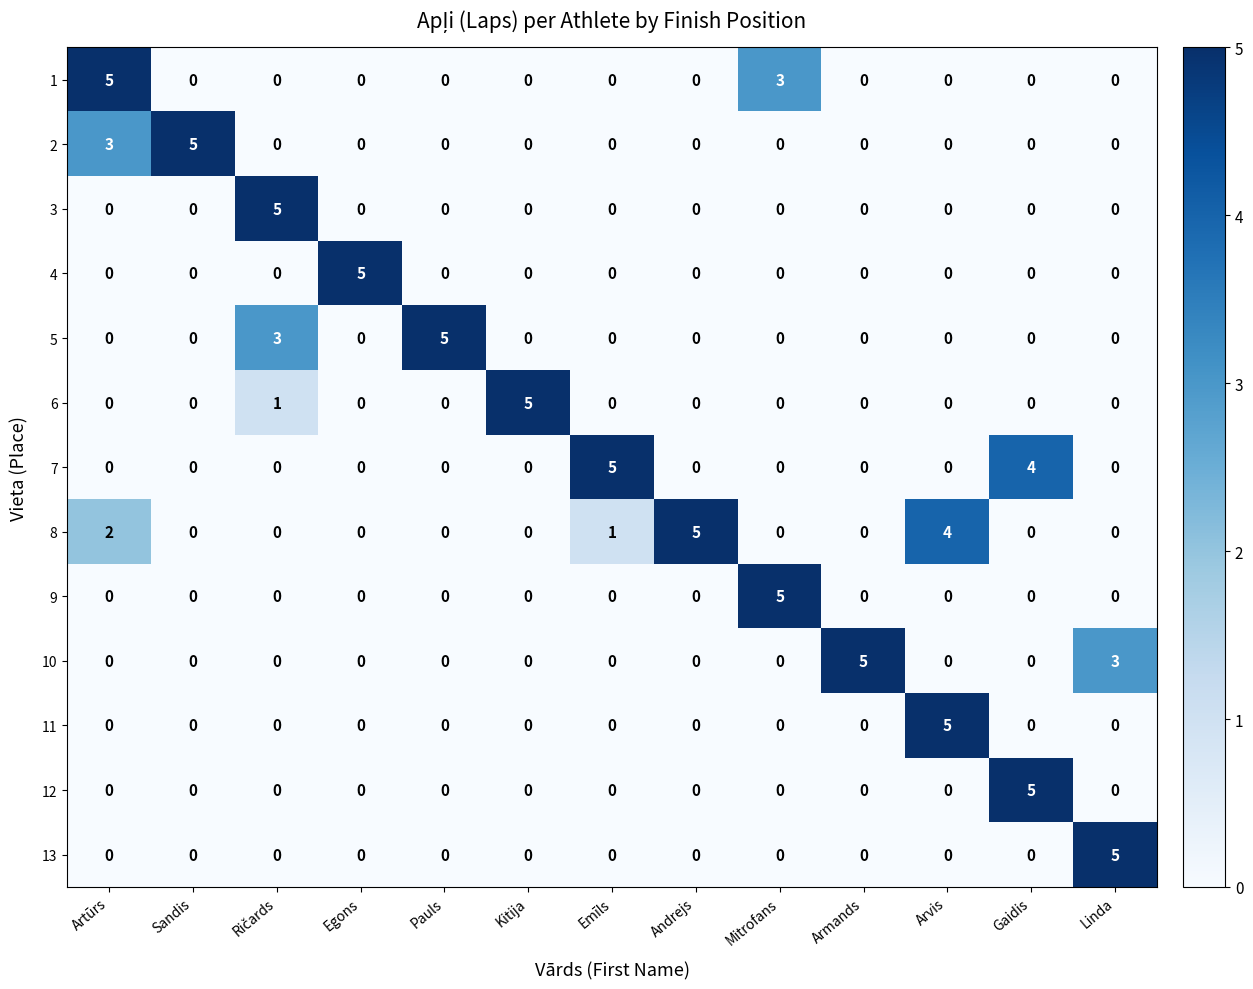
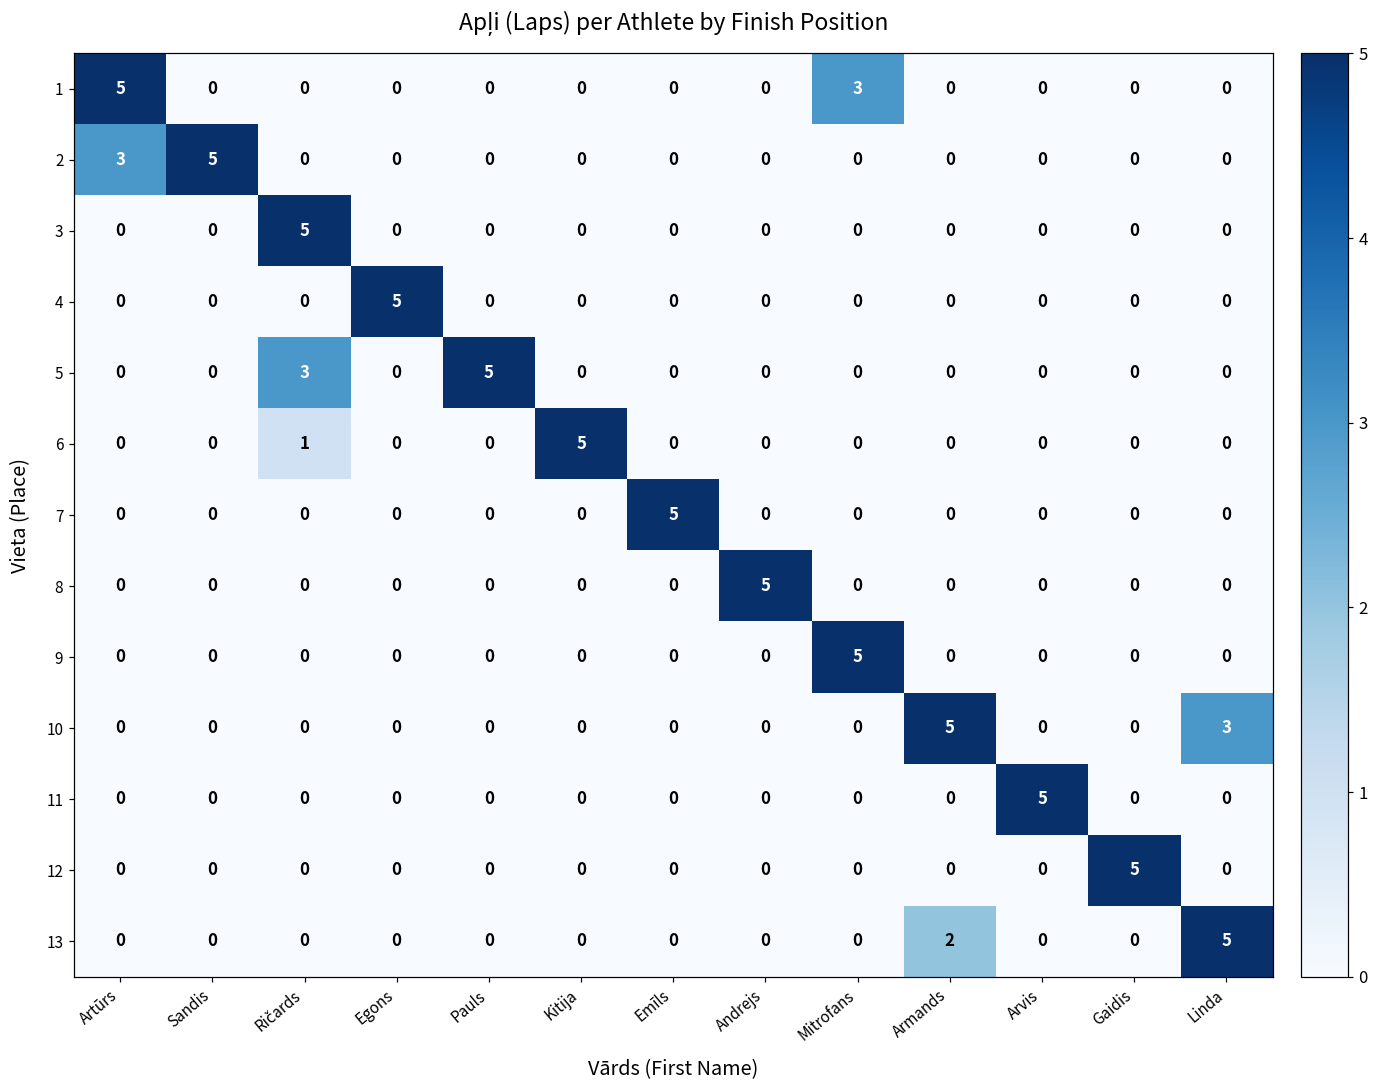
7, Gaidis: 4 -> 0
8, Artūrs: 2 -> 0
8, Emīls: 1 -> 0
8, Arvis: 4 -> 0
13, Armands: 0 -> 2
